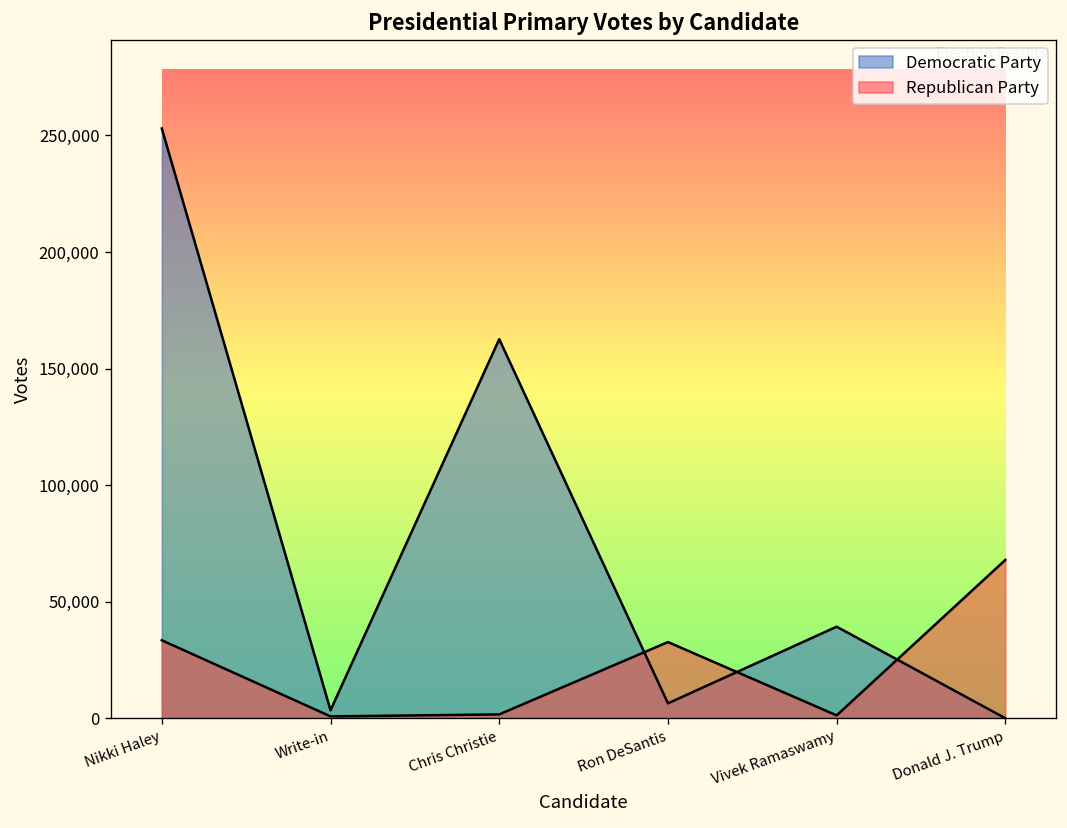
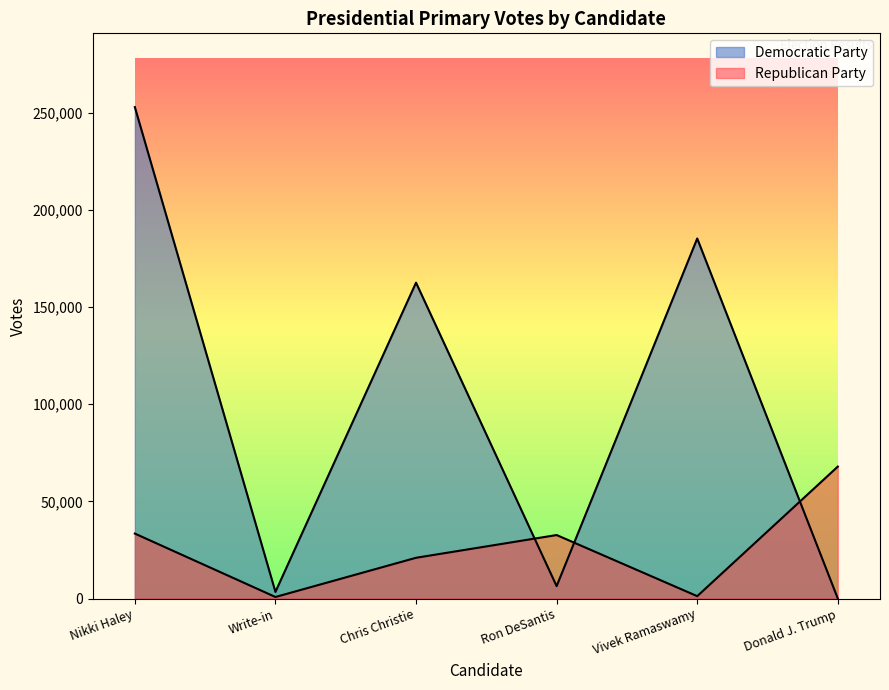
Republican Party, Chris Christie: 2,000 -> 21,000
Democratic Party, Vivek Ramaswamy: 39,000 -> 185,000
